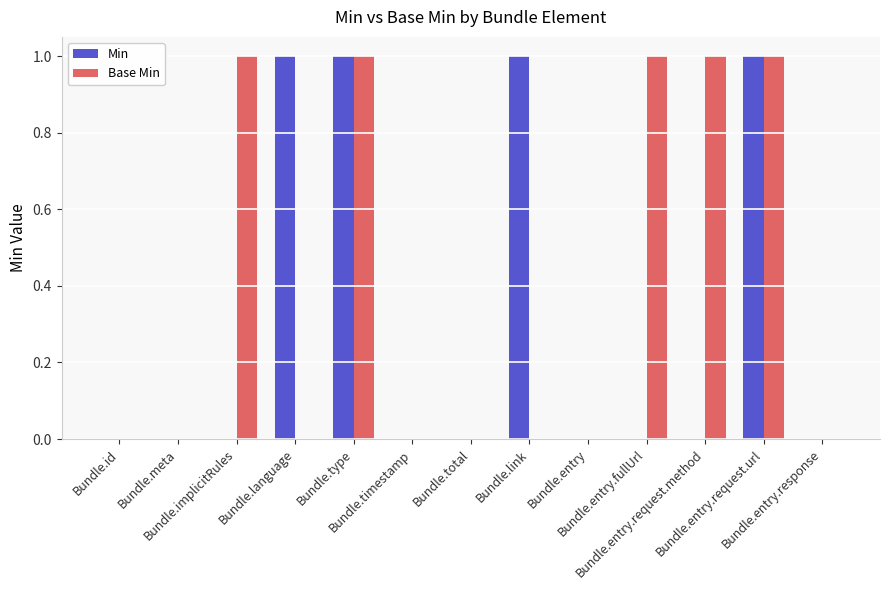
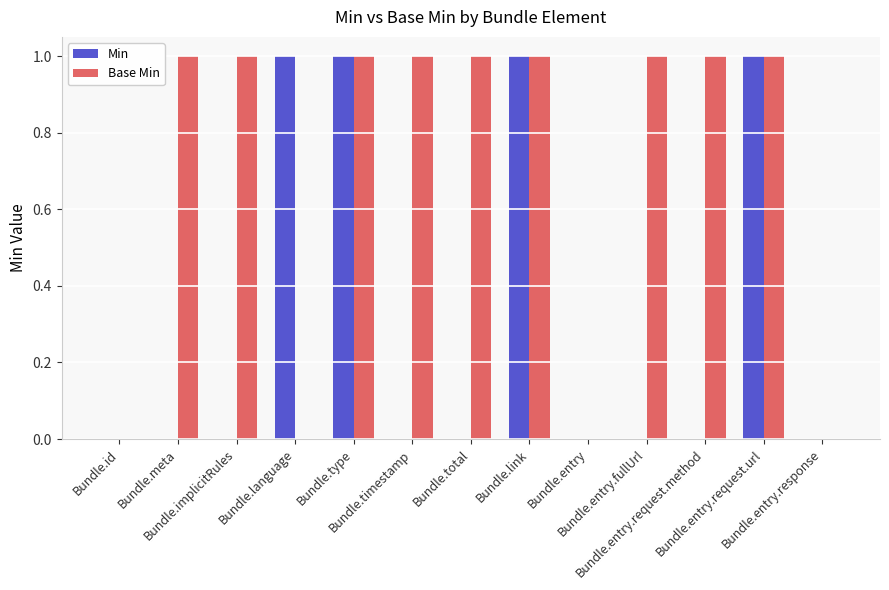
Base Min, Bundle.meta: 0 -> 1
Base Min, Bundle.timestamp: 0 -> 1
Base Min, Bundle.total: 0 -> 1
Base Min, Bundle.link: 0 -> 1
